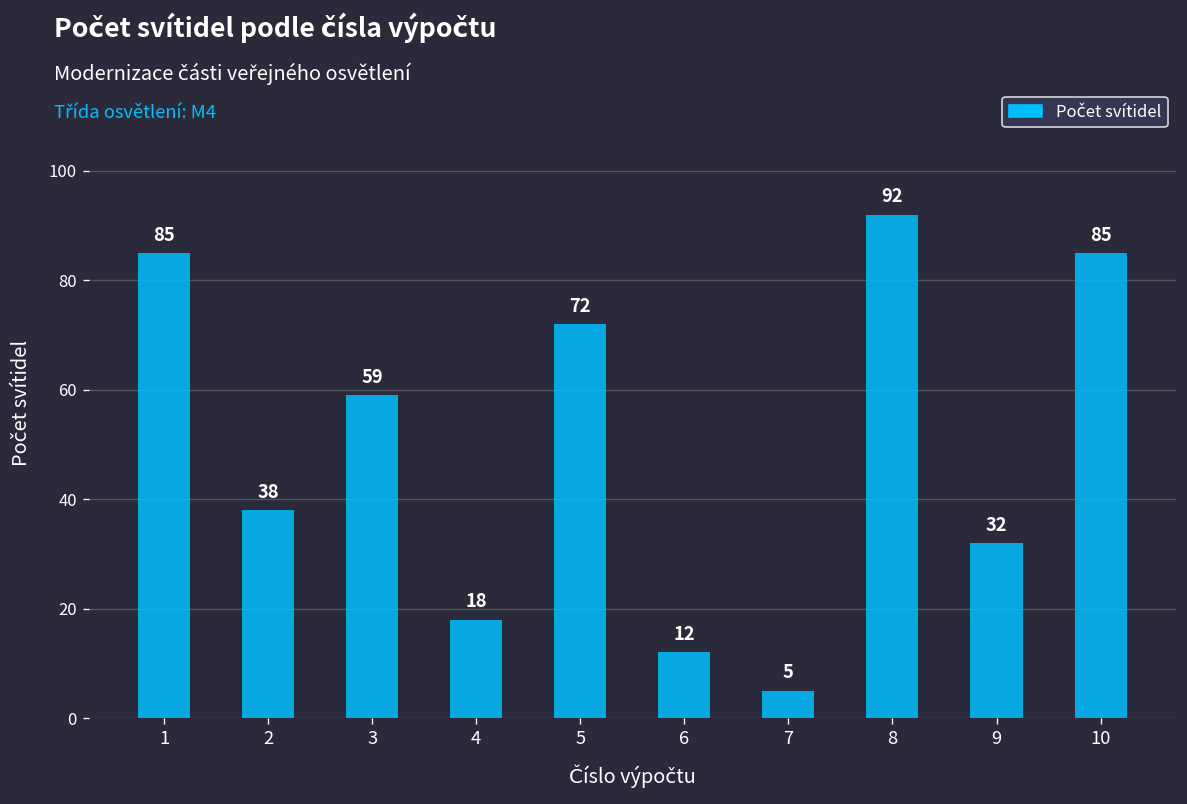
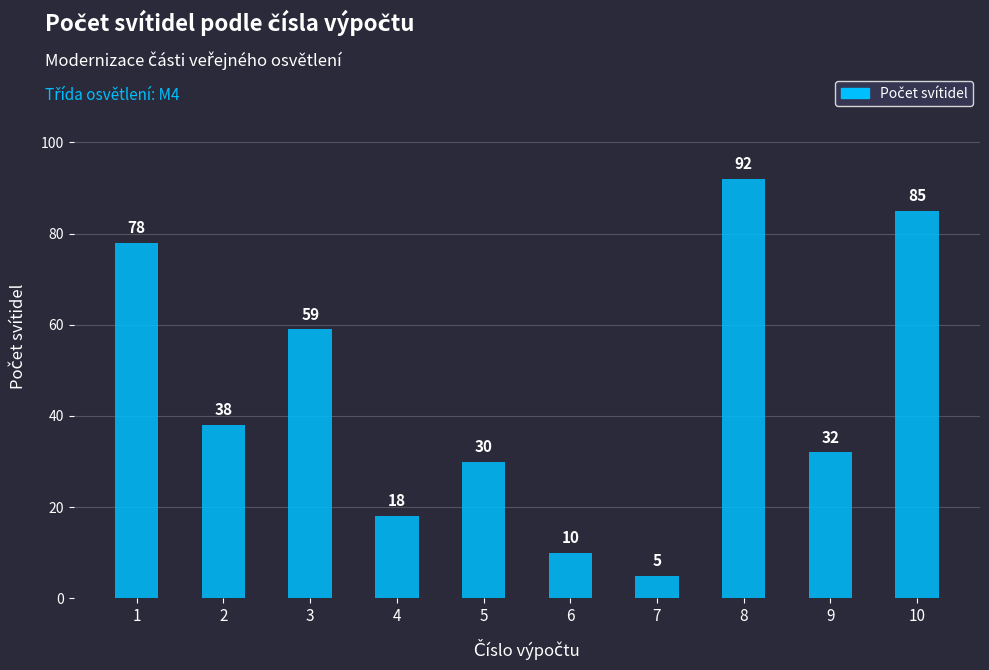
1: 85 -> 78
5: 72 -> 30
6: 12 -> 10
